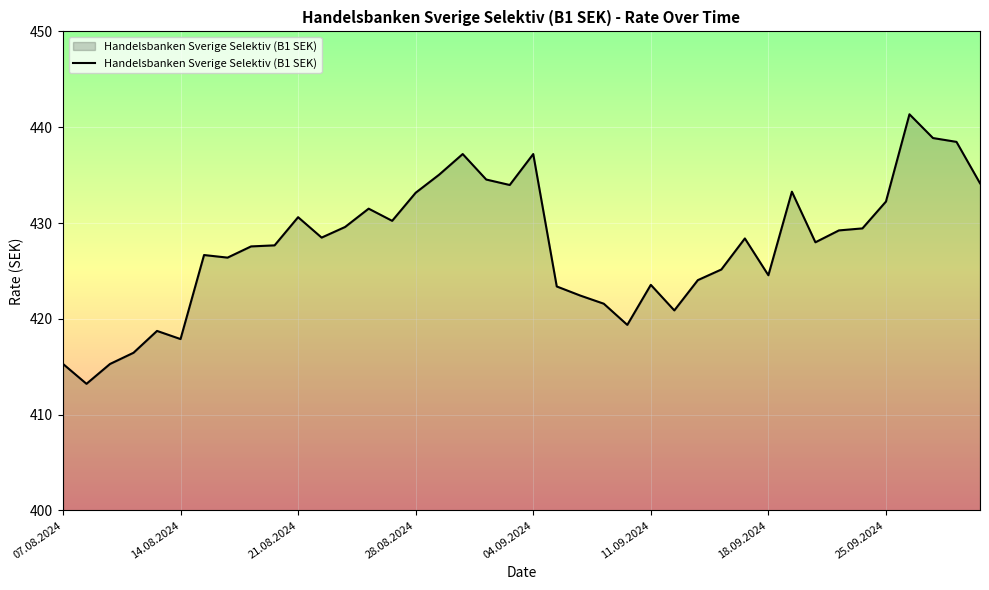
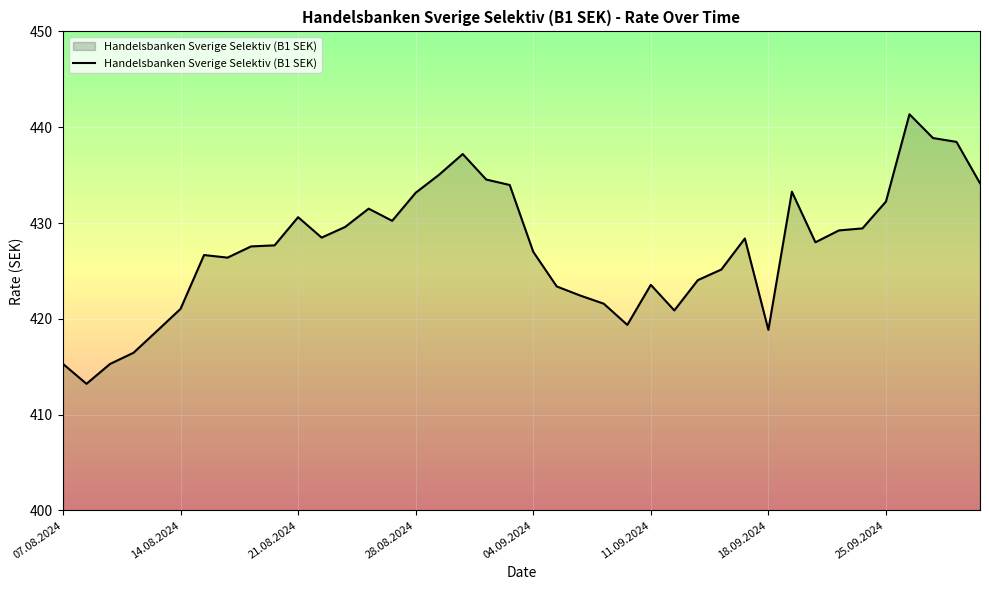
14.08.2024: 418 -> 421
04.09.2024: 437 -> 427
18.09.2024: 425 -> 419
